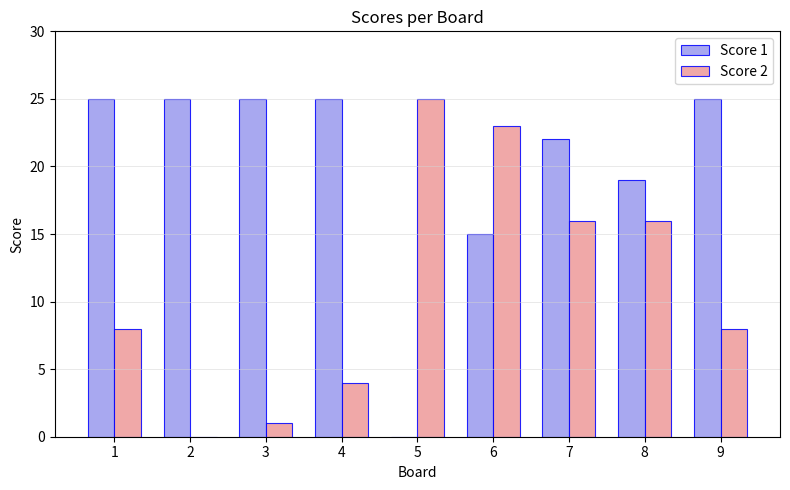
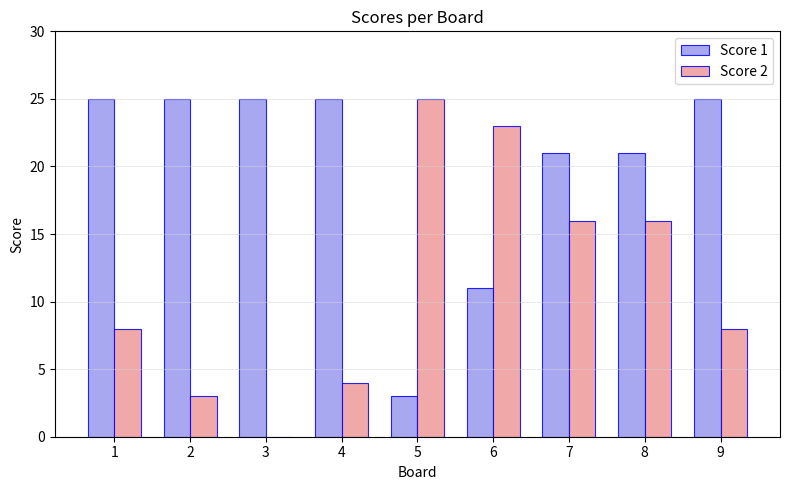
Score 2, 2: 0 -> 3
Score 2, 3: 1 -> 0
Score 1, 5: 0 -> 3
Score 1, 6: 15 -> 11
Score 1, 7: 22 -> 21
Score 1, 8: 19 -> 21
